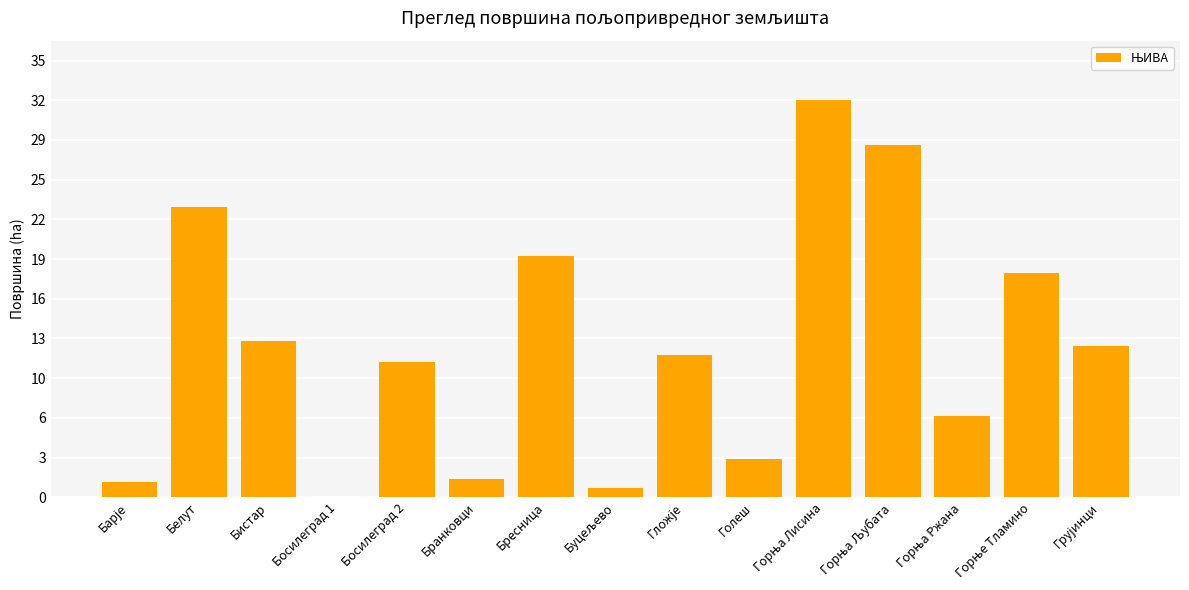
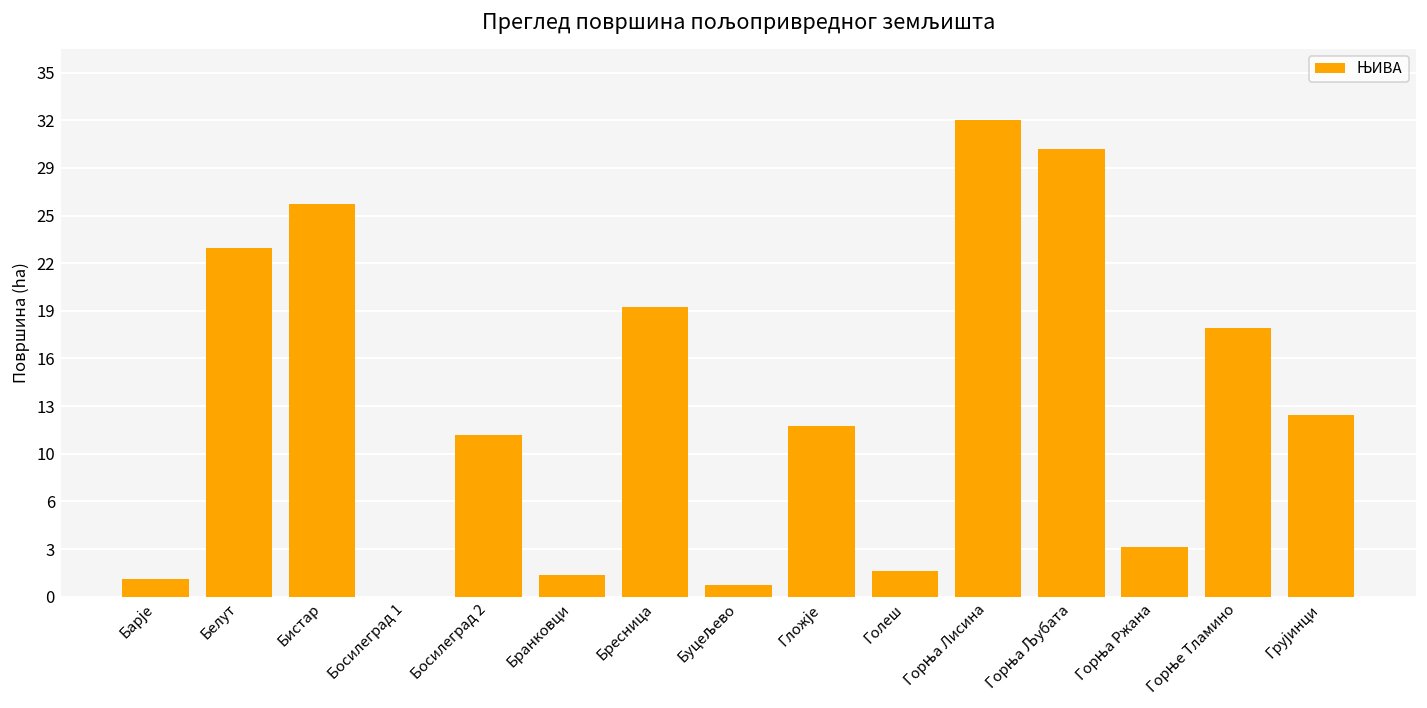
Бистар: 12.6 -> 26.3
Голеш: 3.1 -> 1.7
Горња Љубата: 28.3 -> 29.9
Горња Ржана: 6.5 -> 3.3
